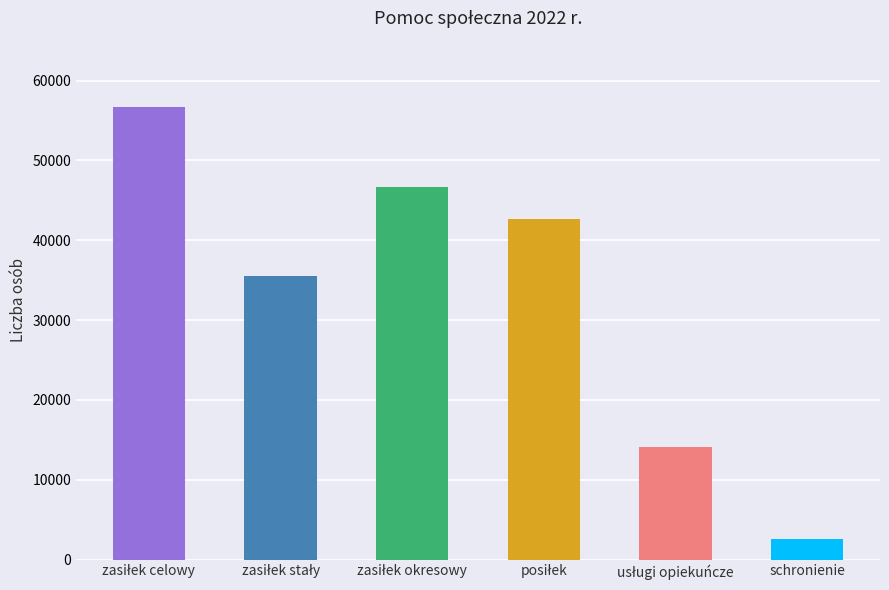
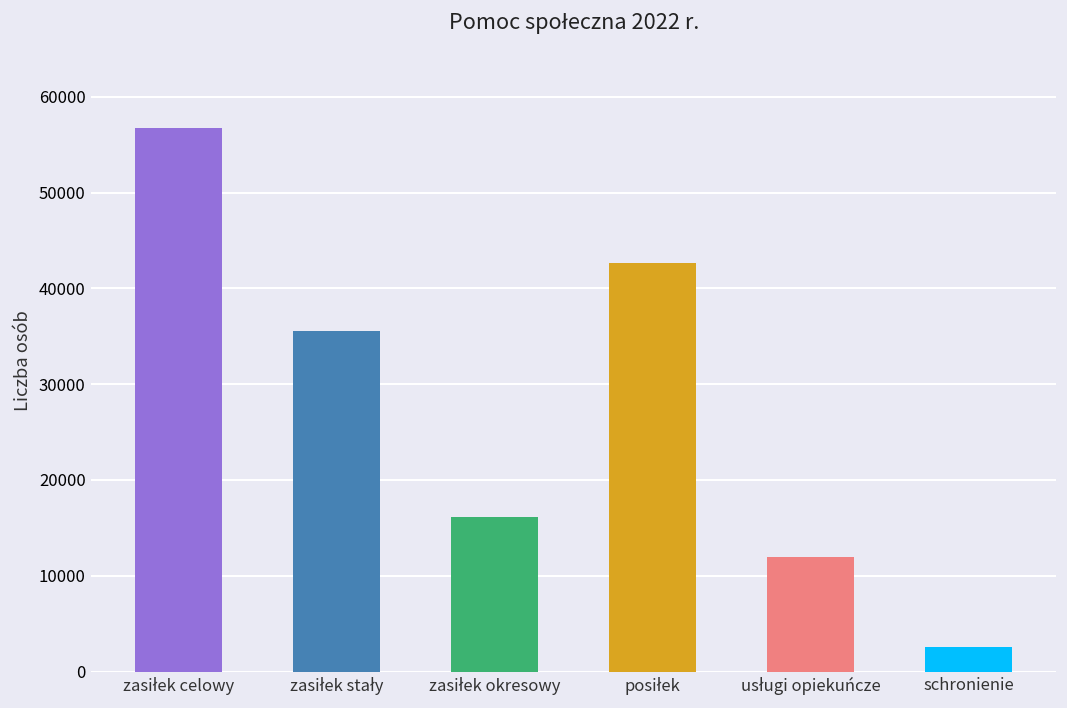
zasiłek okresowy: 47000 -> 16000
usługi opiekuńcze: 14000 -> 12000
